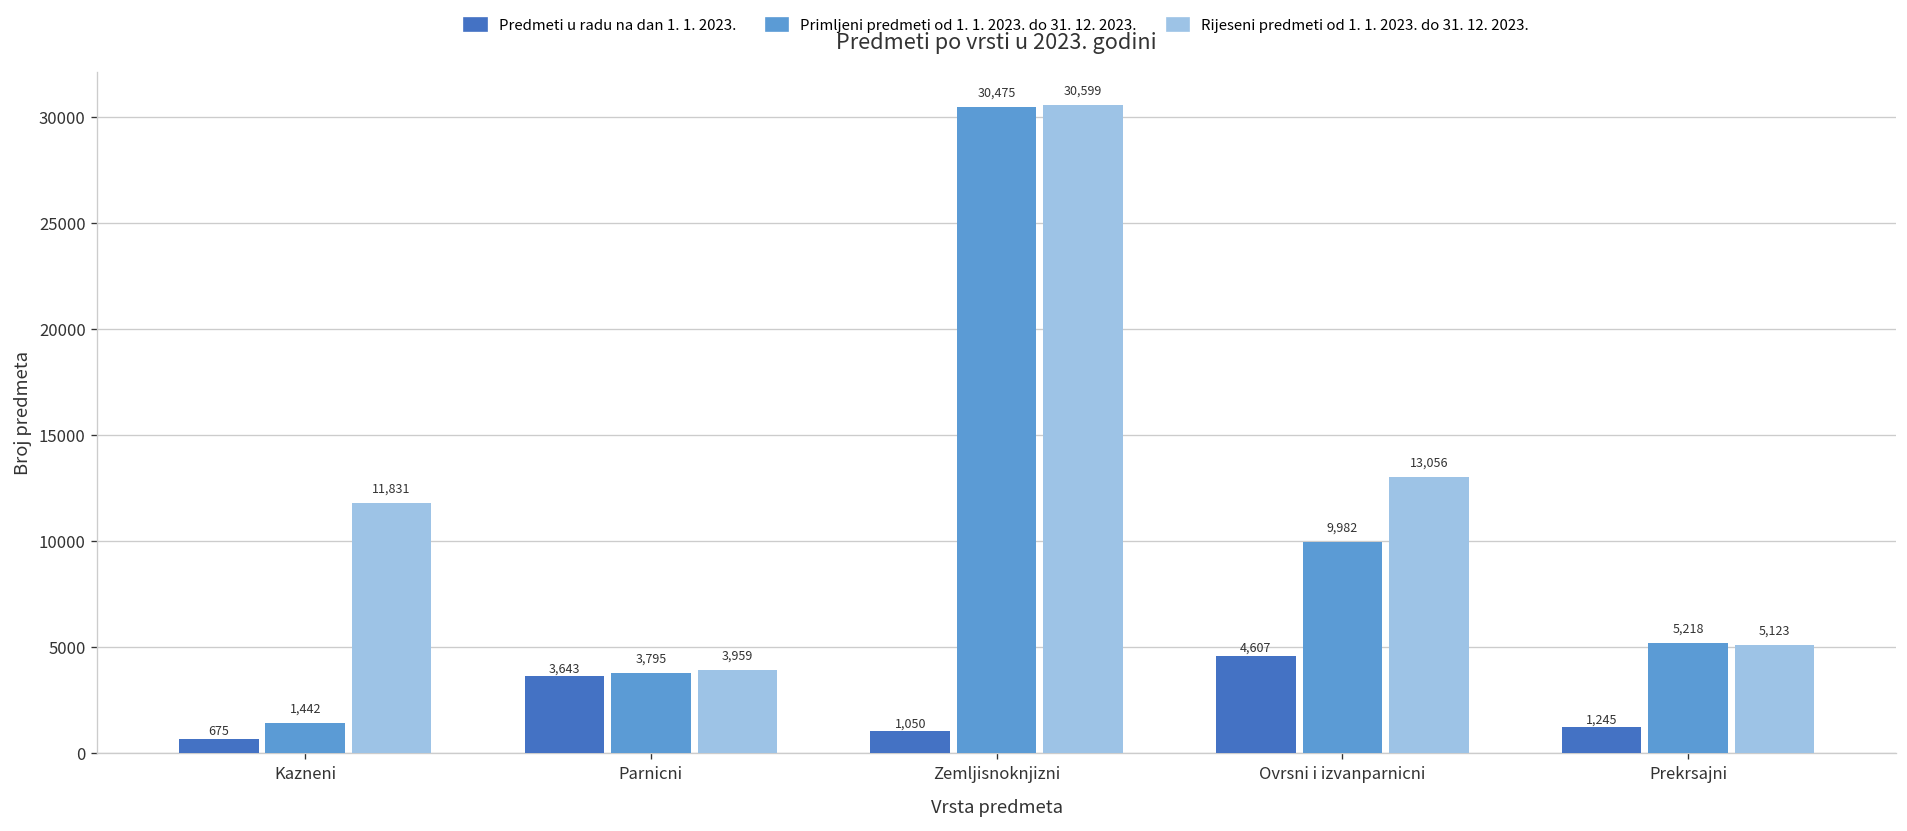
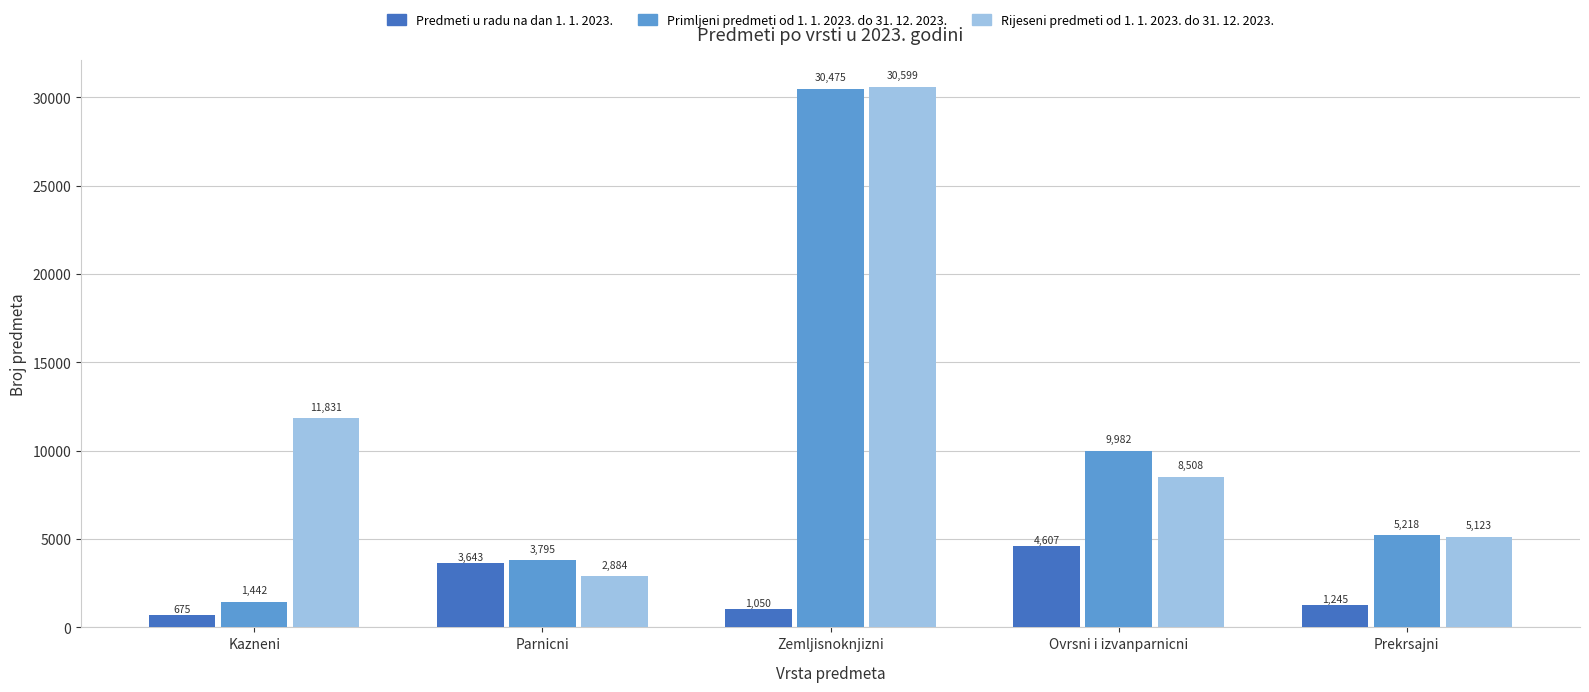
Rijeseni predmeti od 1. 1. 2023. do 31. 12. 2023., Parnicni: 3,959 -> 2,884
Rijeseni predmeti od 1. 1. 2023. do 31. 12. 2023., Ovrsni i izvanparnicni: 13,056 -> 8,508
